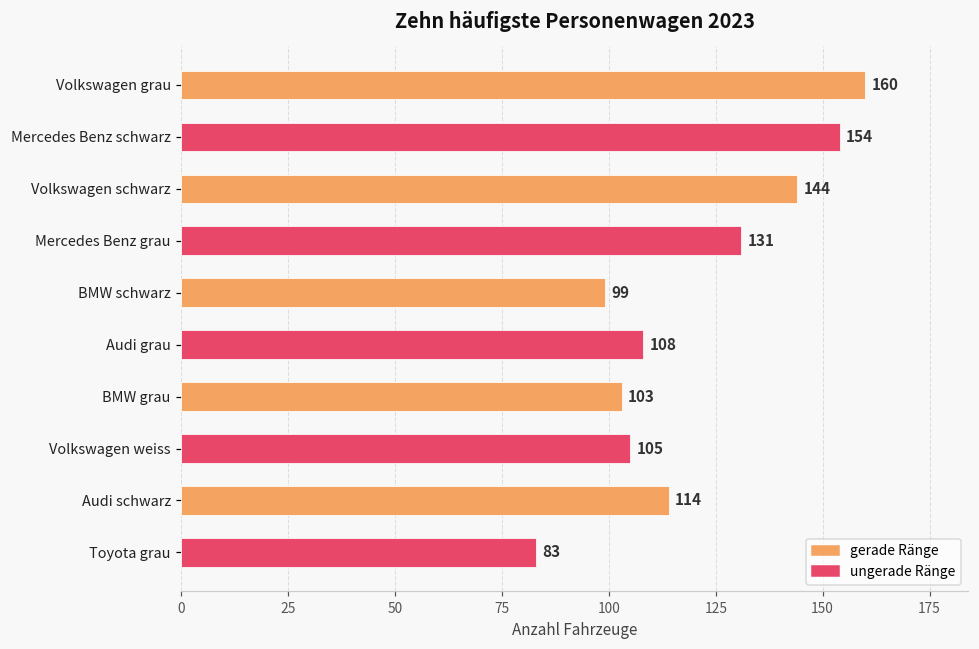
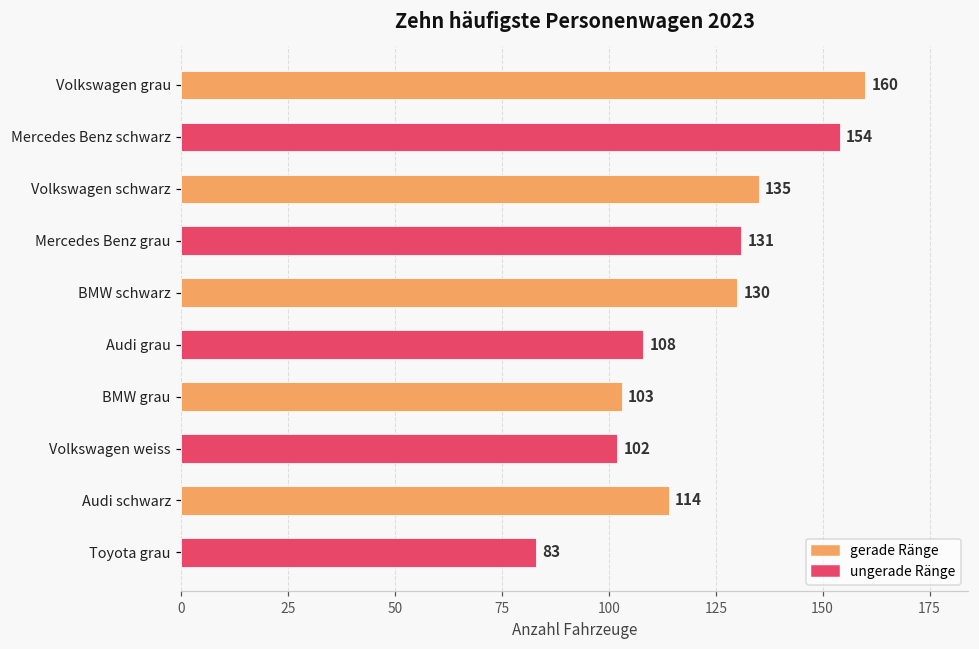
Volkswagen schwarz: 144 -> 135
BMW schwarz: 99 -> 130
Volkswagen weiss: 105 -> 102
